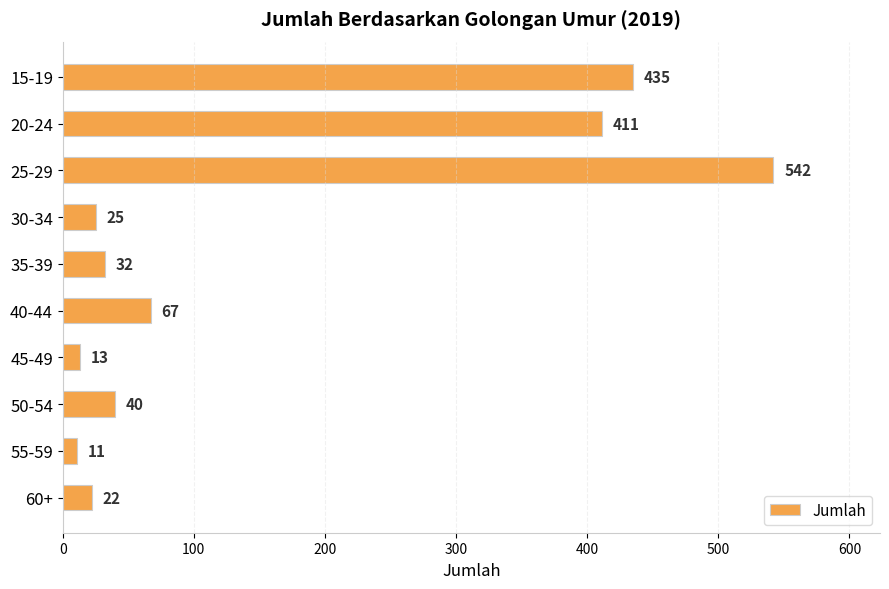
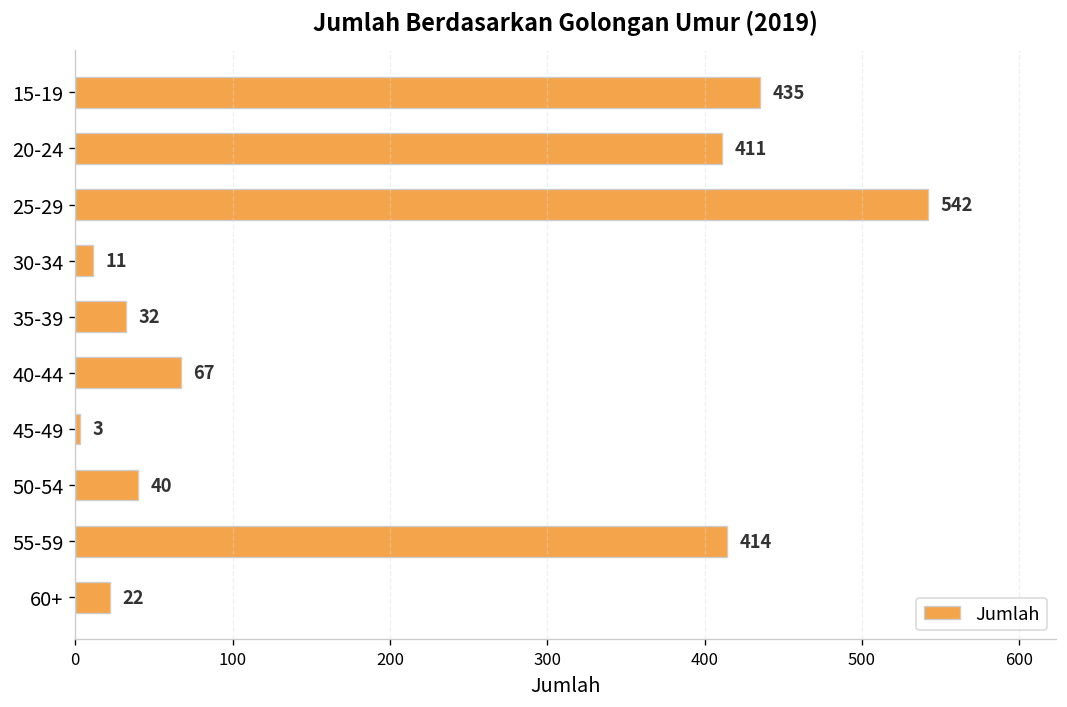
30-34: 25 -> 11
45-49: 13 -> 3
55-59: 11 -> 414
